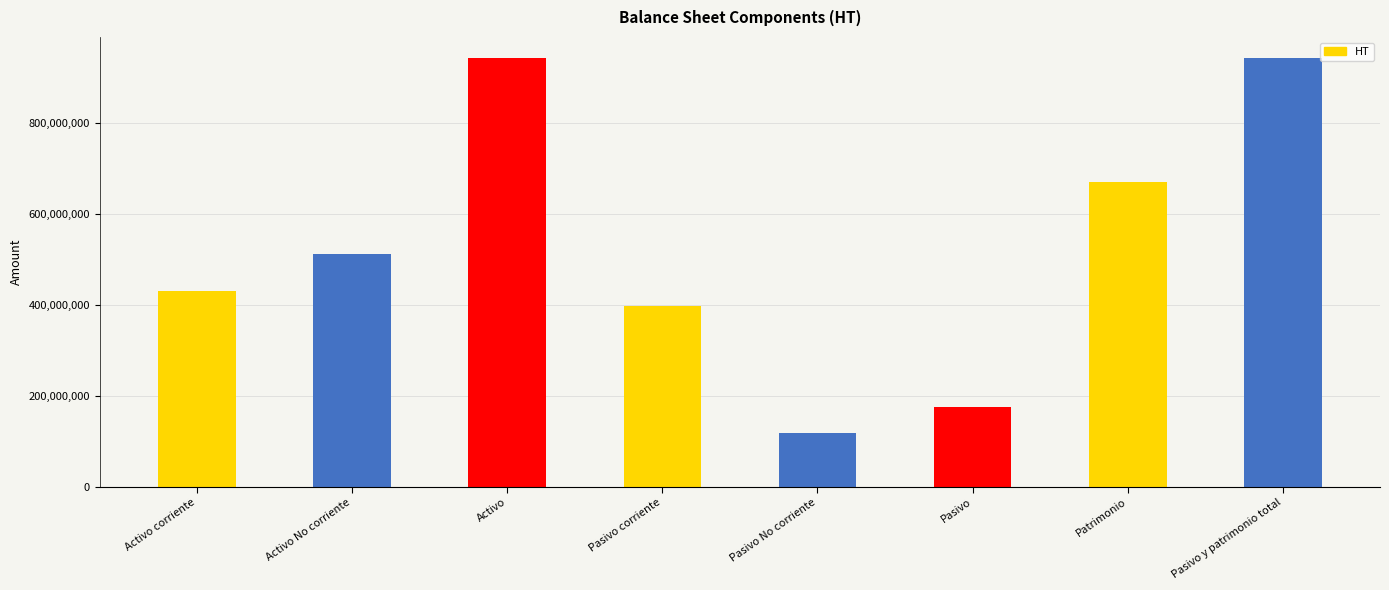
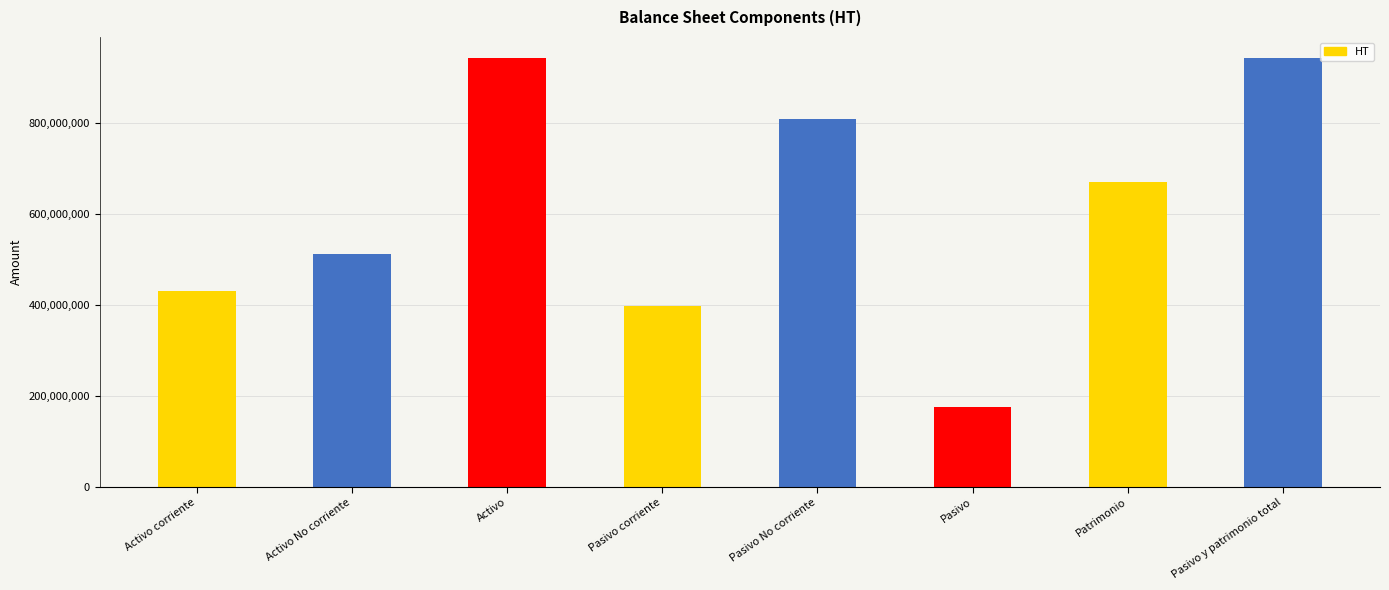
Pasivo No corriente: 120,000,000 -> 810,000,000
